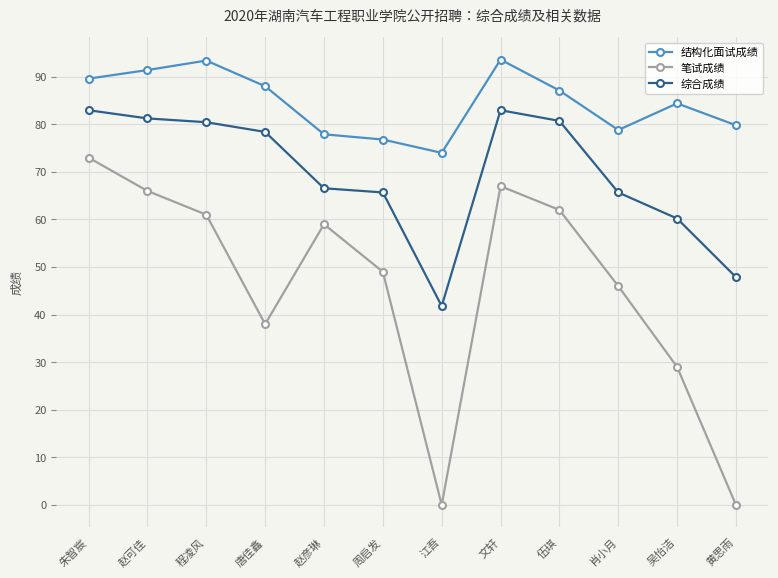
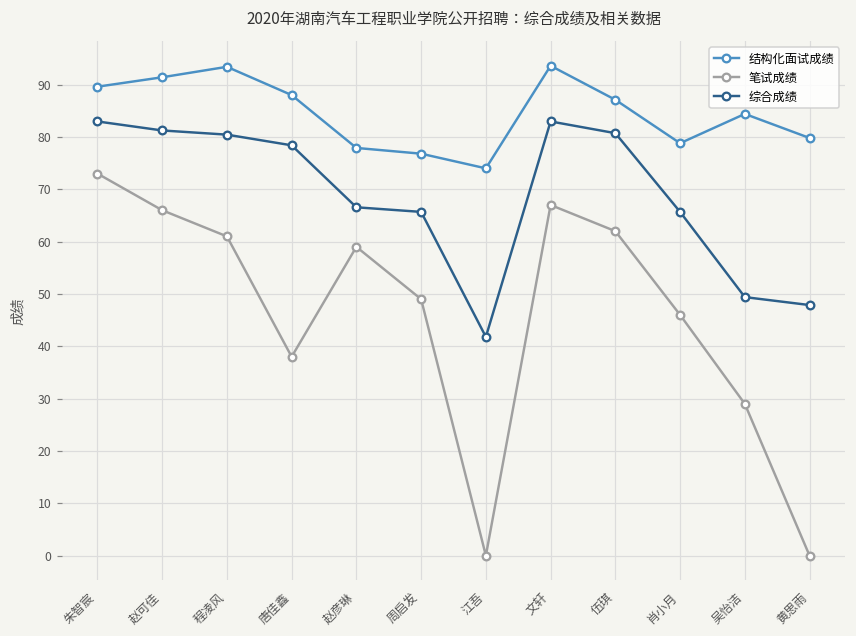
综合成绩, 吴怡洁: 60 -> 49
